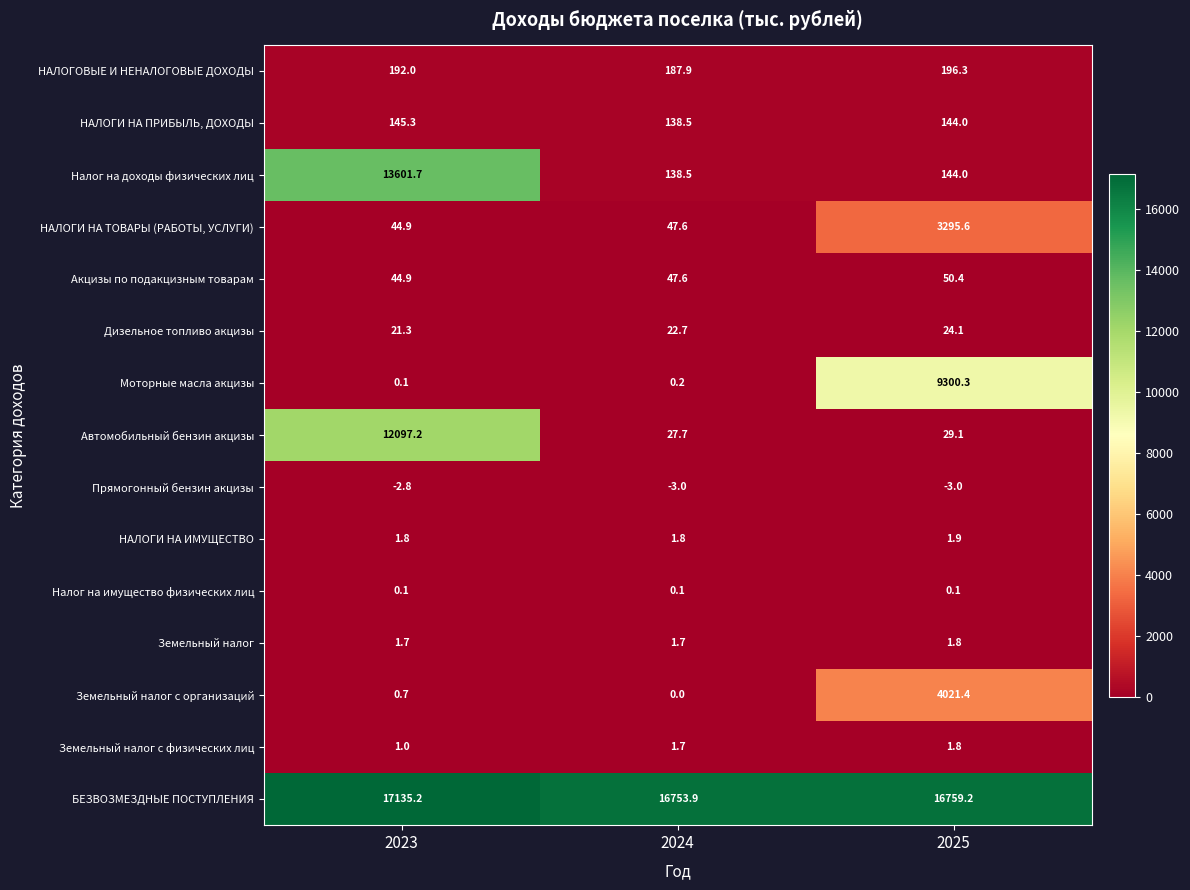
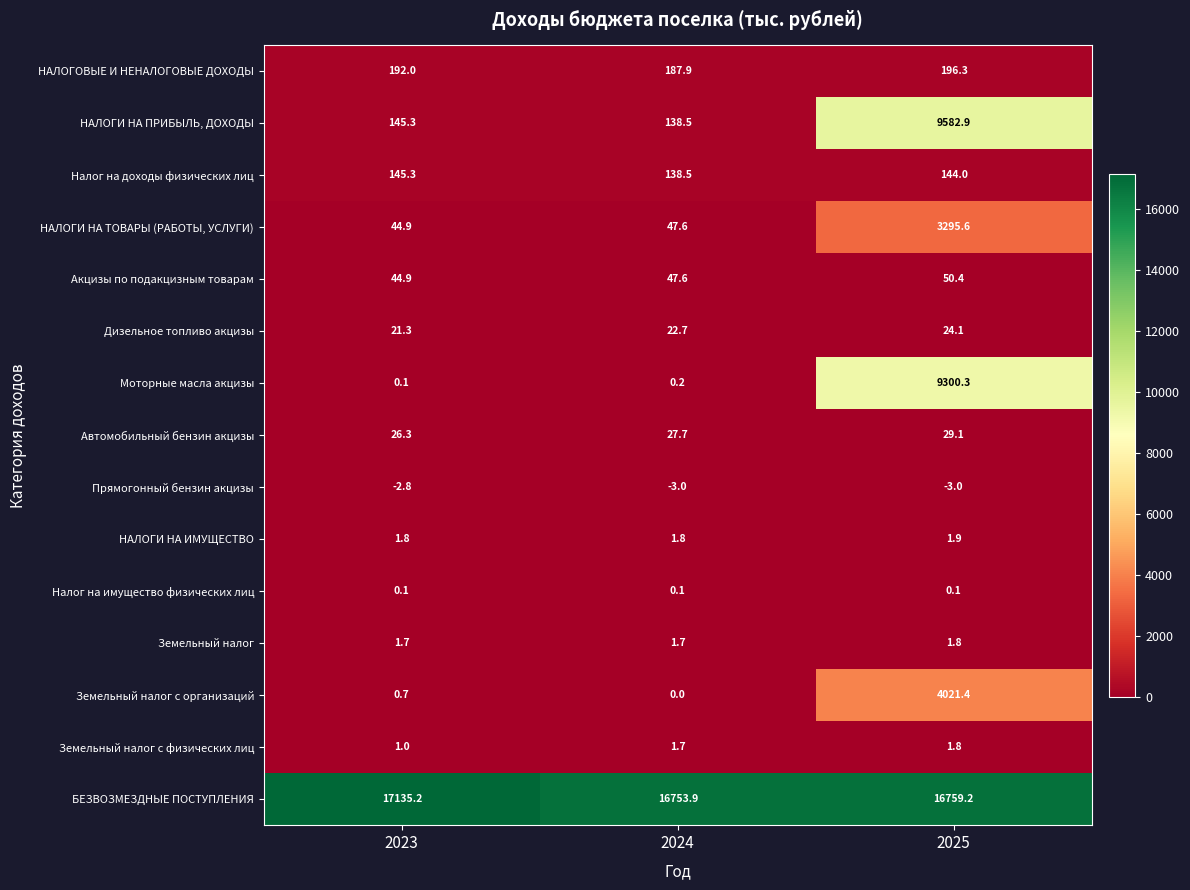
НАЛОГИ НА ПРИБЫЛЬ, ДОХОДЫ, 2025: 144.0 -> 9582.9
Налог на доходы физических лиц, 2023: 13601.7 -> 145.3
Автомобильный бензин акцизы, 2023: 12097.2 -> 26.3
